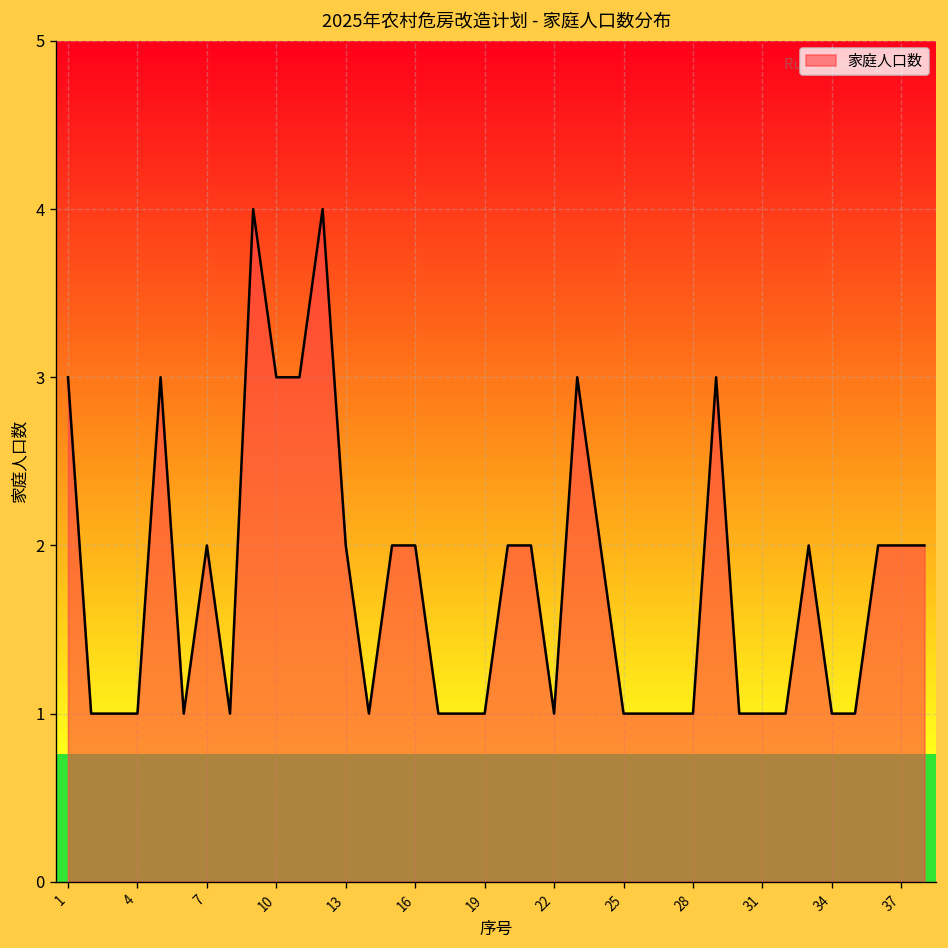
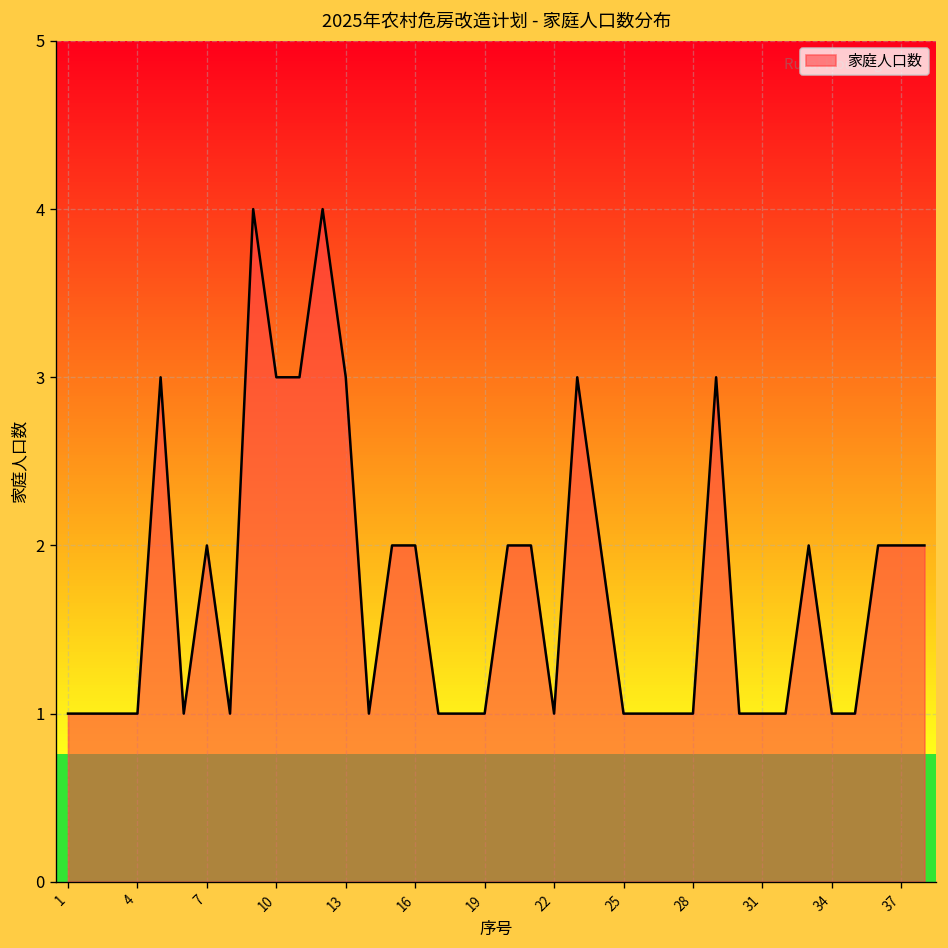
1: 3 -> 1
13: 2 -> 3
